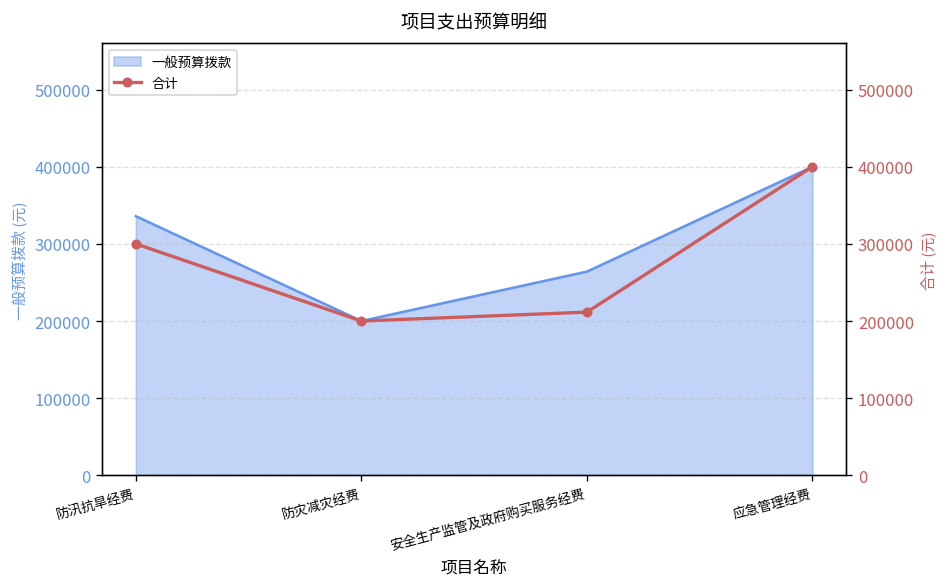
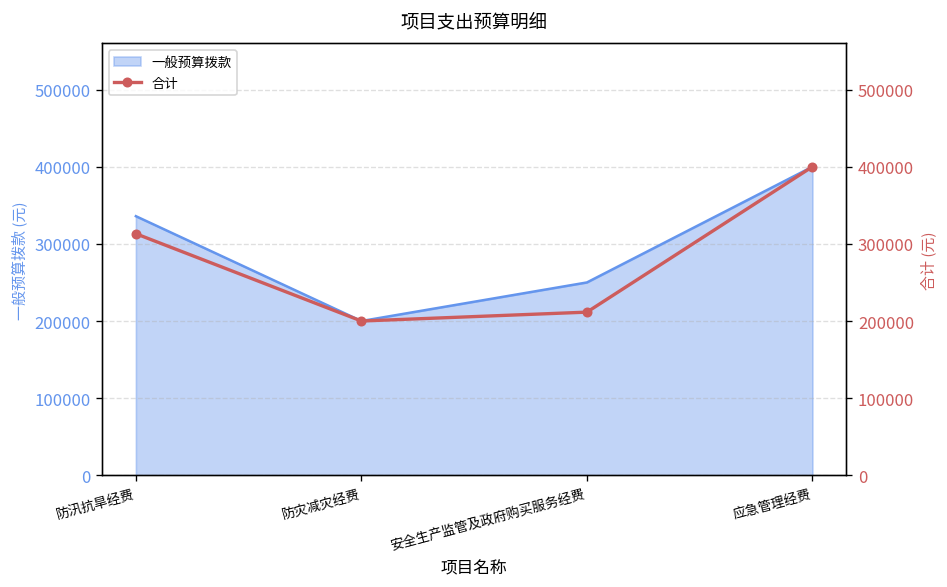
一般预算拨款, 安全生产监管及政府购买服务经费: 260000 -> 250000
合计, 防汛抗旱经费: 300000 -> 310000
